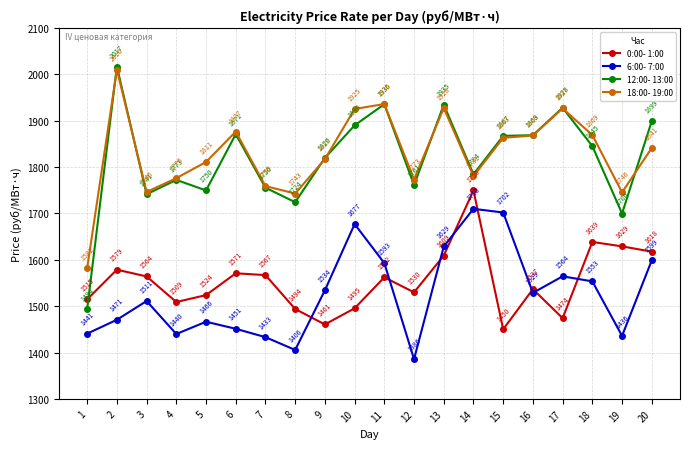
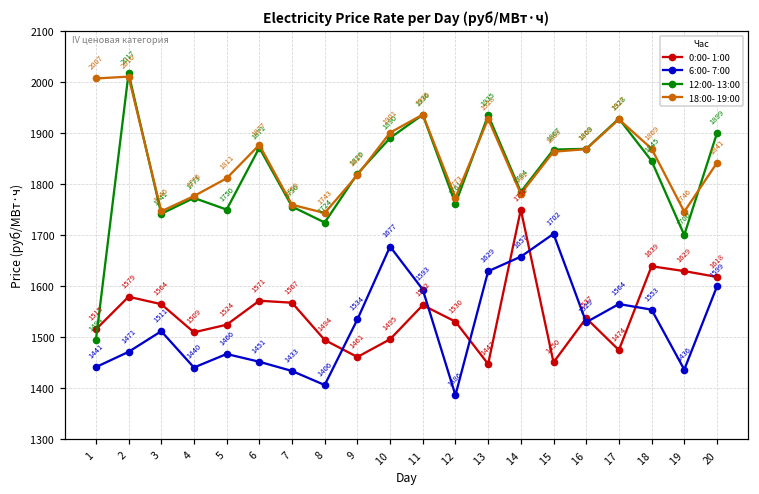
18:00- 19:00, 1: 1582 -> 2007
18:00- 19:00, 10: 1925 -> 1901
0:00- 1:00, 13: 1609 -> 1447
6:00- 7:00, 14: 1710 -> 1657
